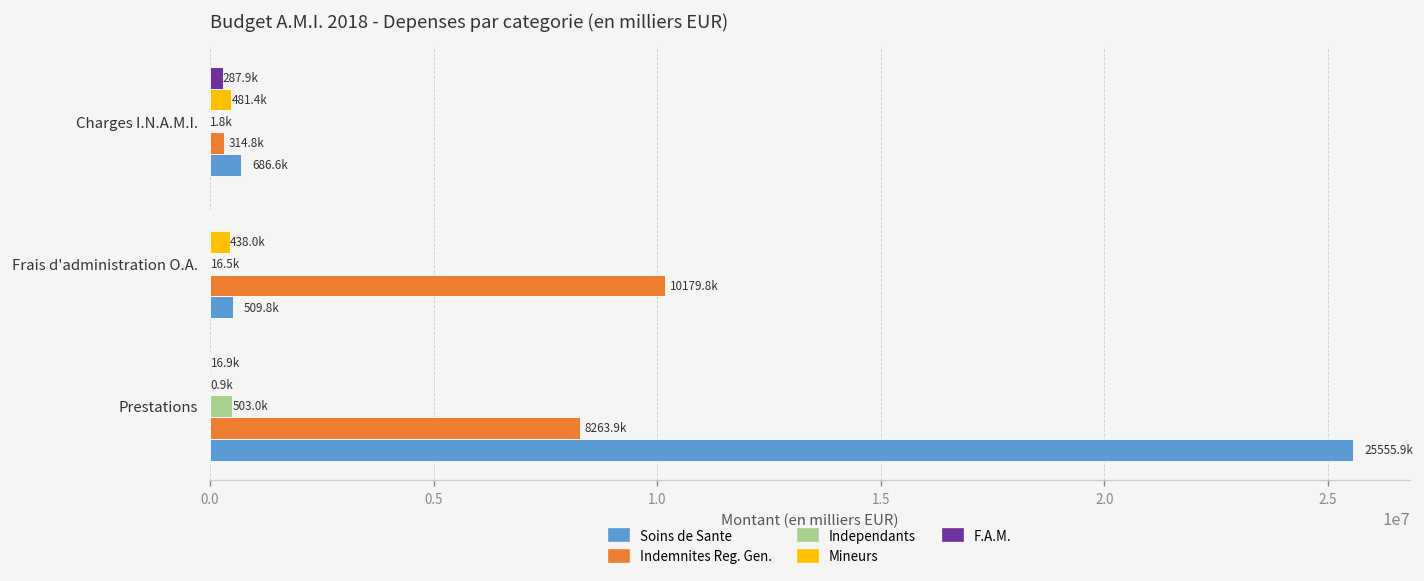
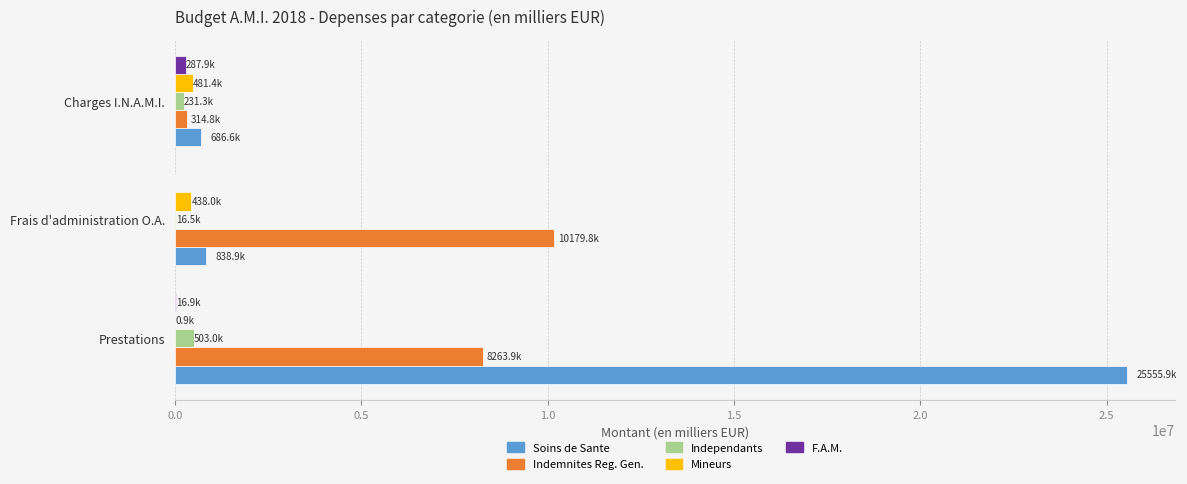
Independants, Charges I.N.A.M.I.: 1.8k -> 231.3k
Soins de Sante, Frais d'administration O.A.: 509.8k -> 838.9k
